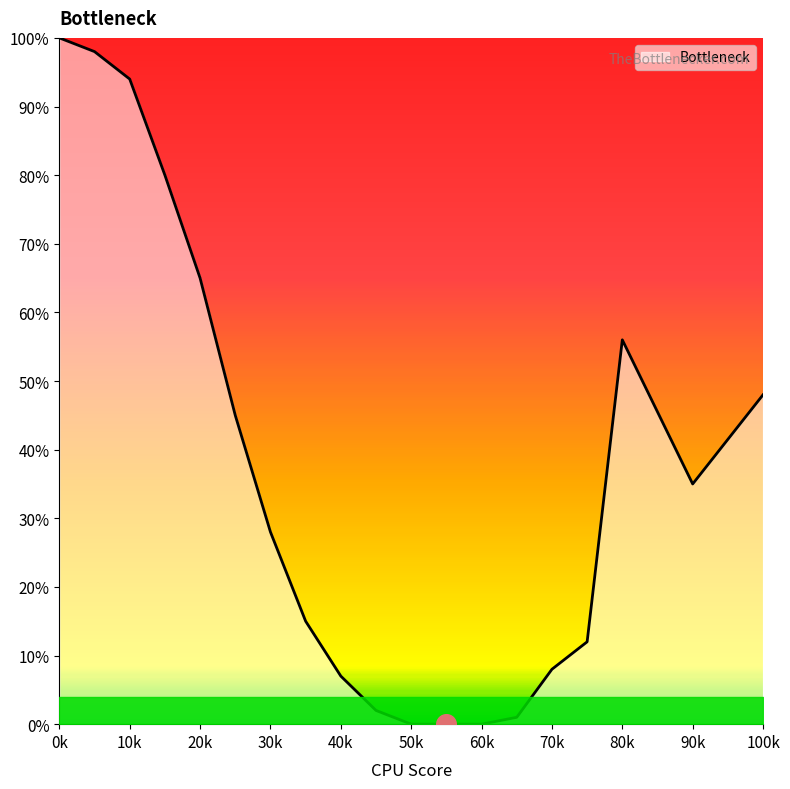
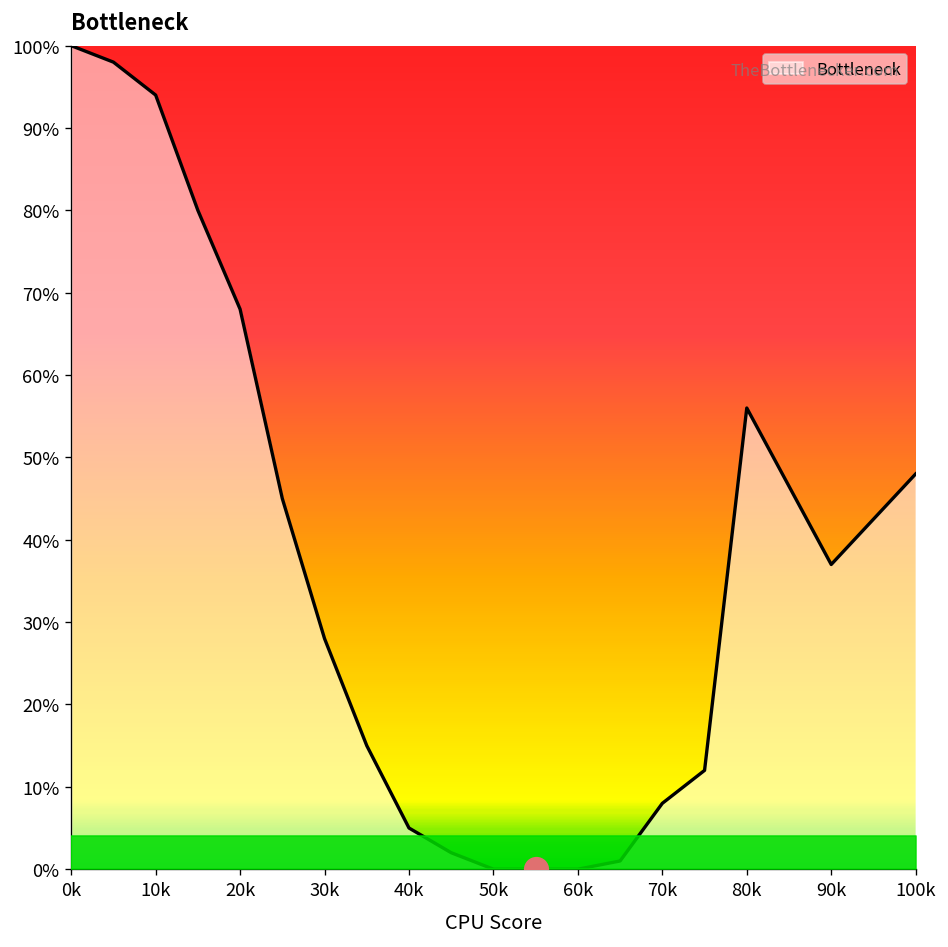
Bottleneck, 20k: 65% -> 68%
Bottleneck, 40k: 7% -> 5%
Bottleneck, 90k: 35% -> 37%
